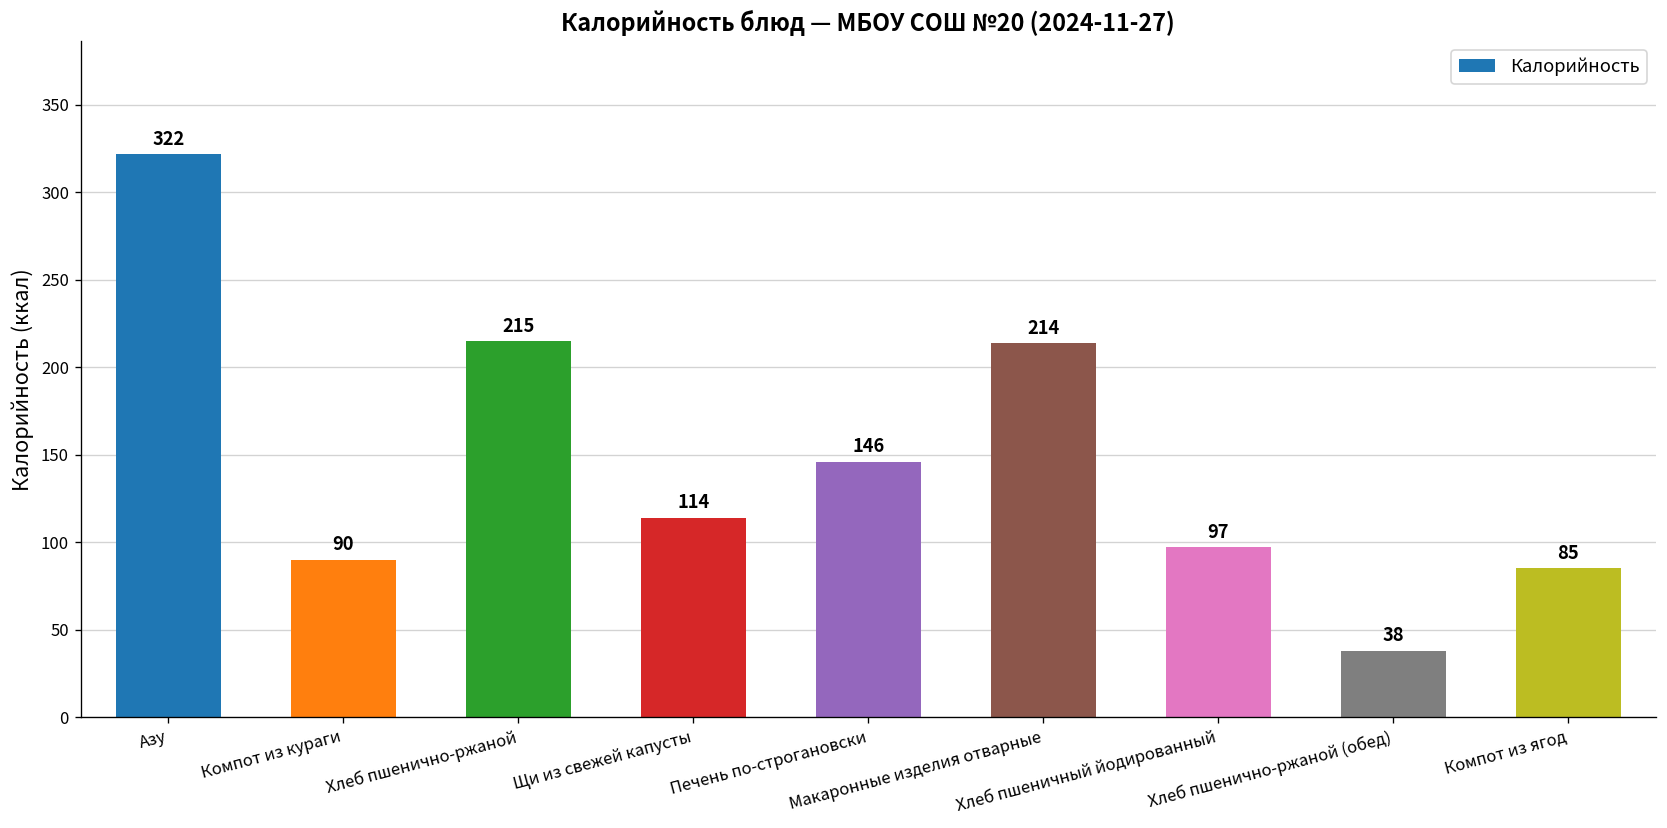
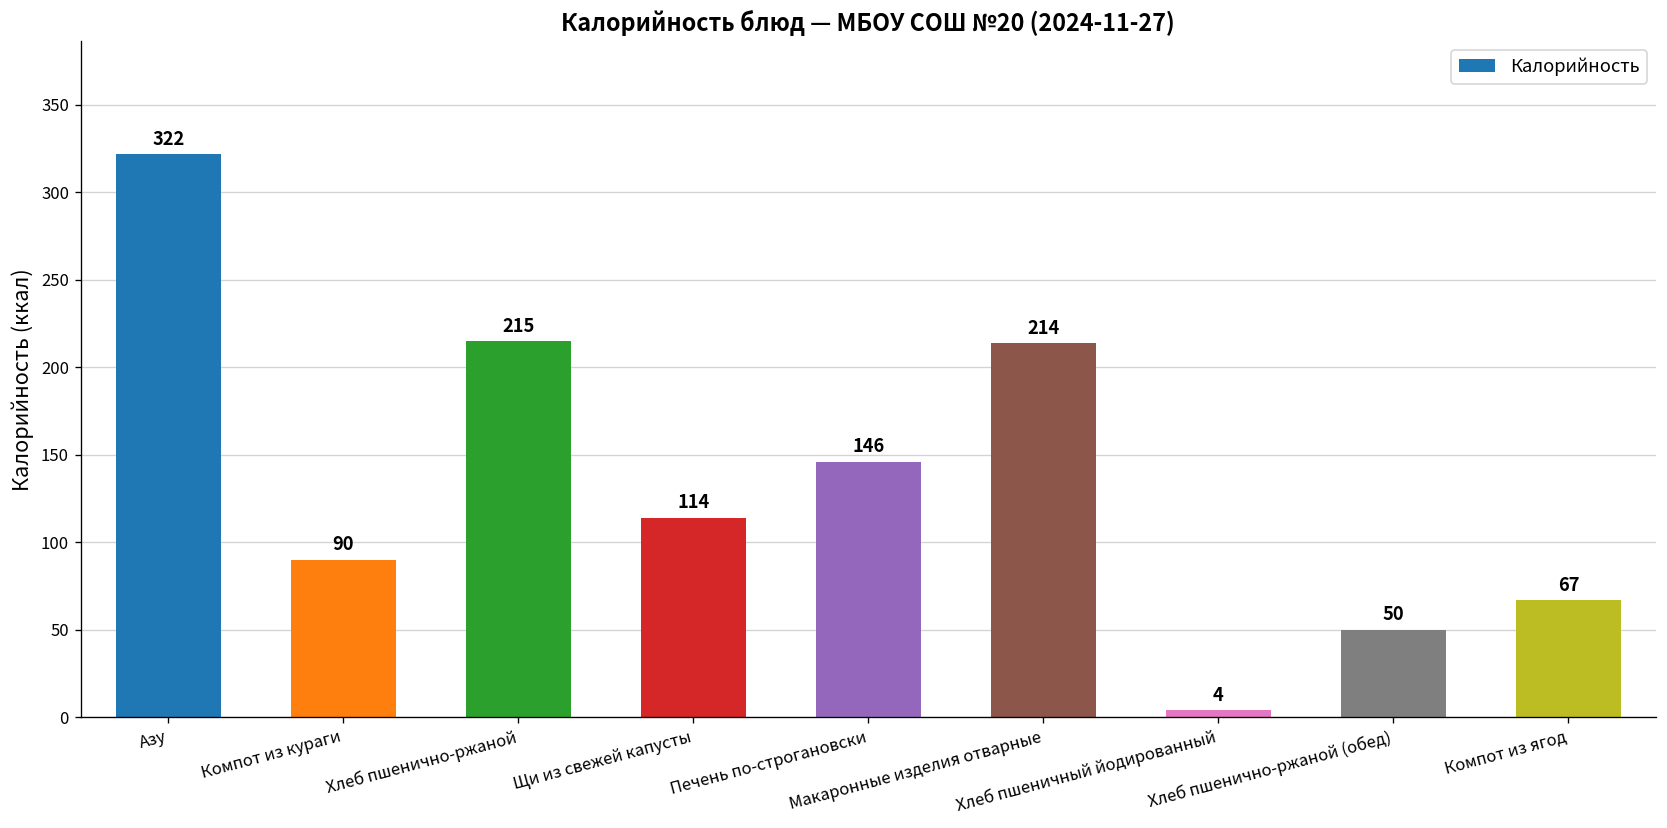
Хлеб пшеничный йодированный: 97 -> 4
Хлеб пшенично-ржаной (обед): 38 -> 50
Компот из ягод: 85 -> 67
